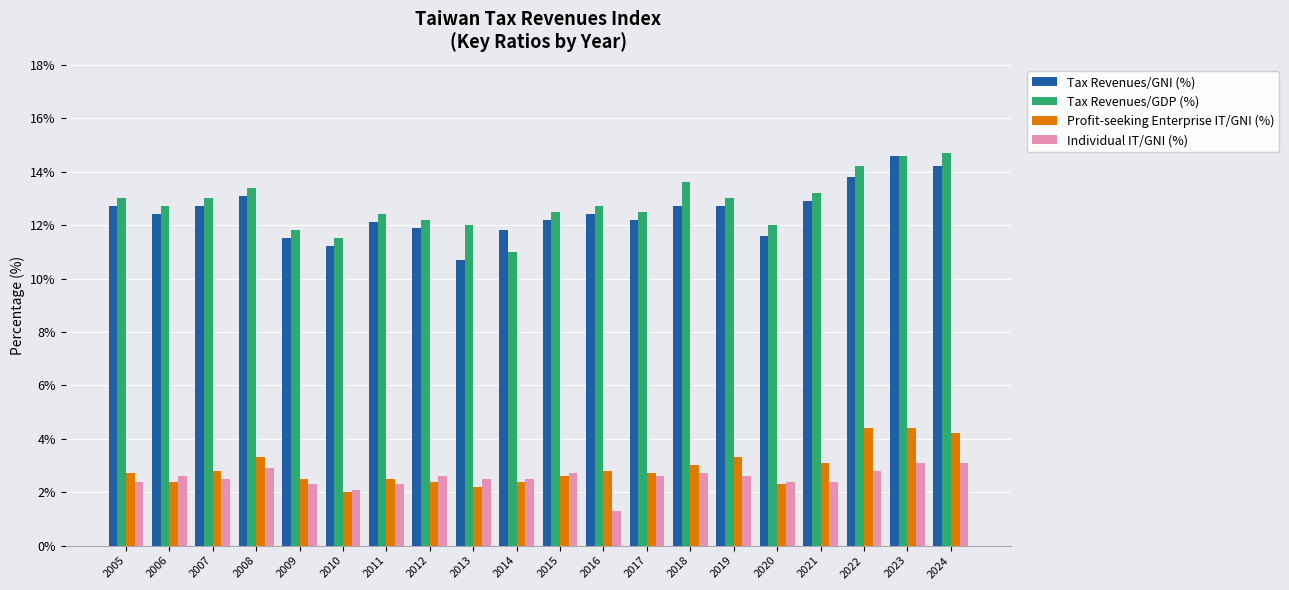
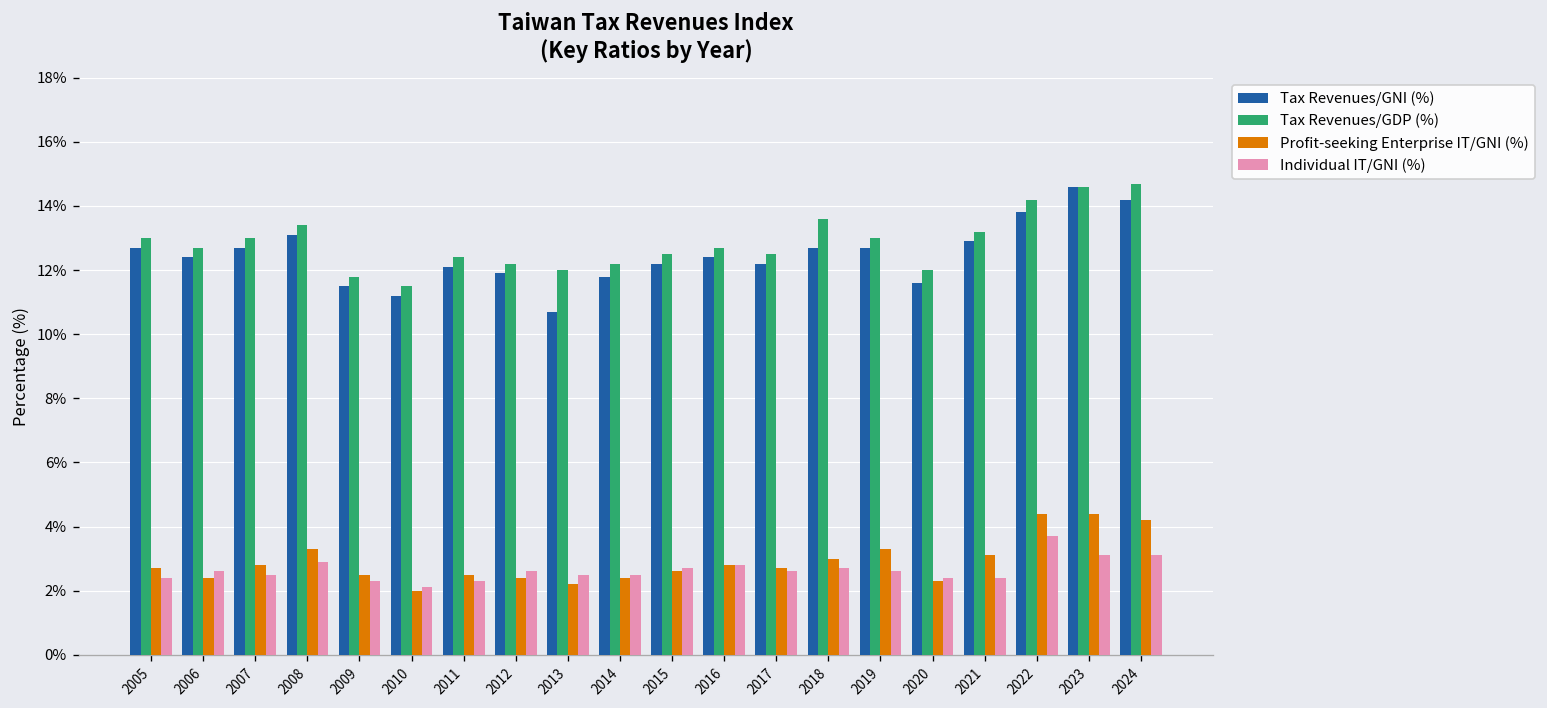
Tax Revenues/GDP (%), 2014: 11.0% -> 12.2%
Individual IT/GNI (%), 2016: 1.3% -> 2.8%
Individual IT/GNI (%), 2022: 2.8% -> 3.7%
